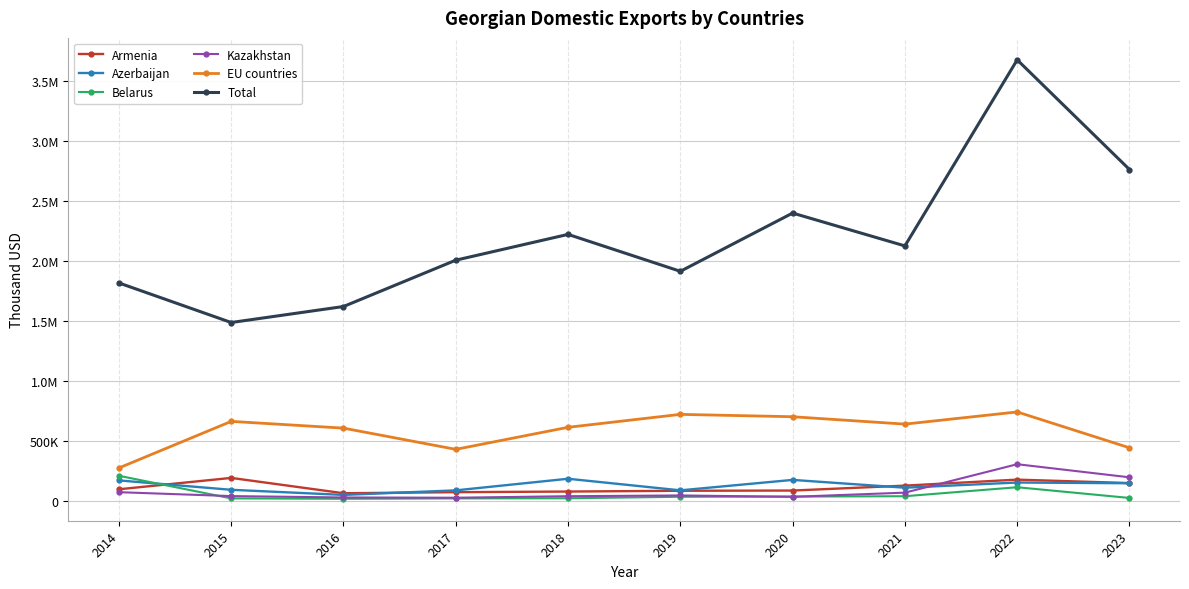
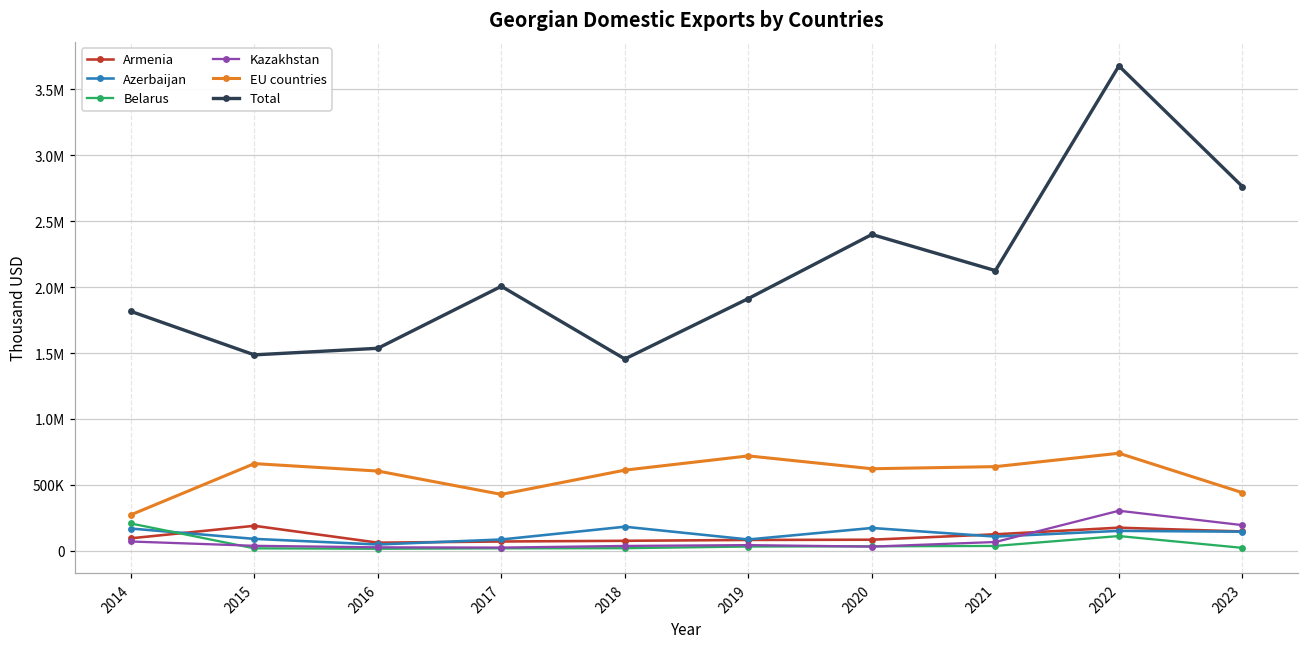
Total, 2016: 1620000 -> 1540000
Total, 2018: 2220000 -> 1460000
EU countries, 2020: 700000 -> 620000
